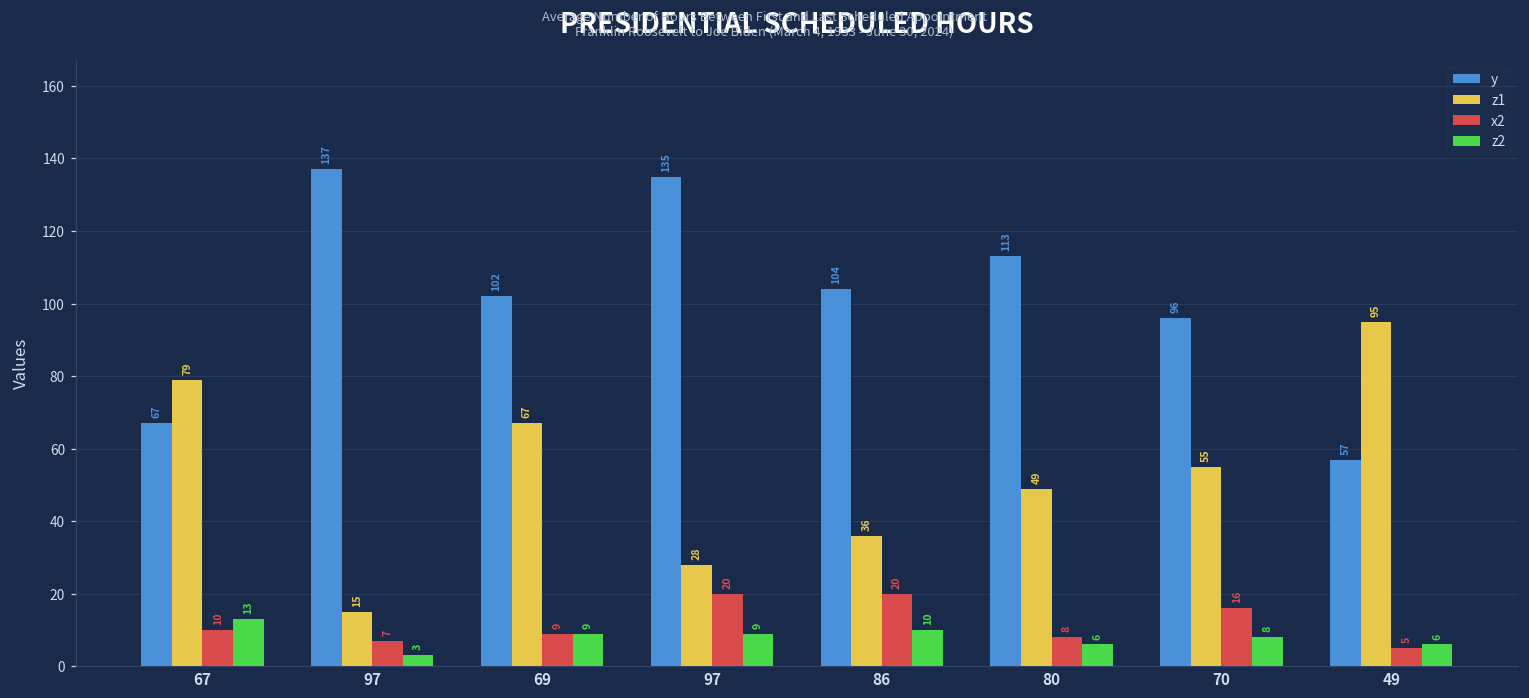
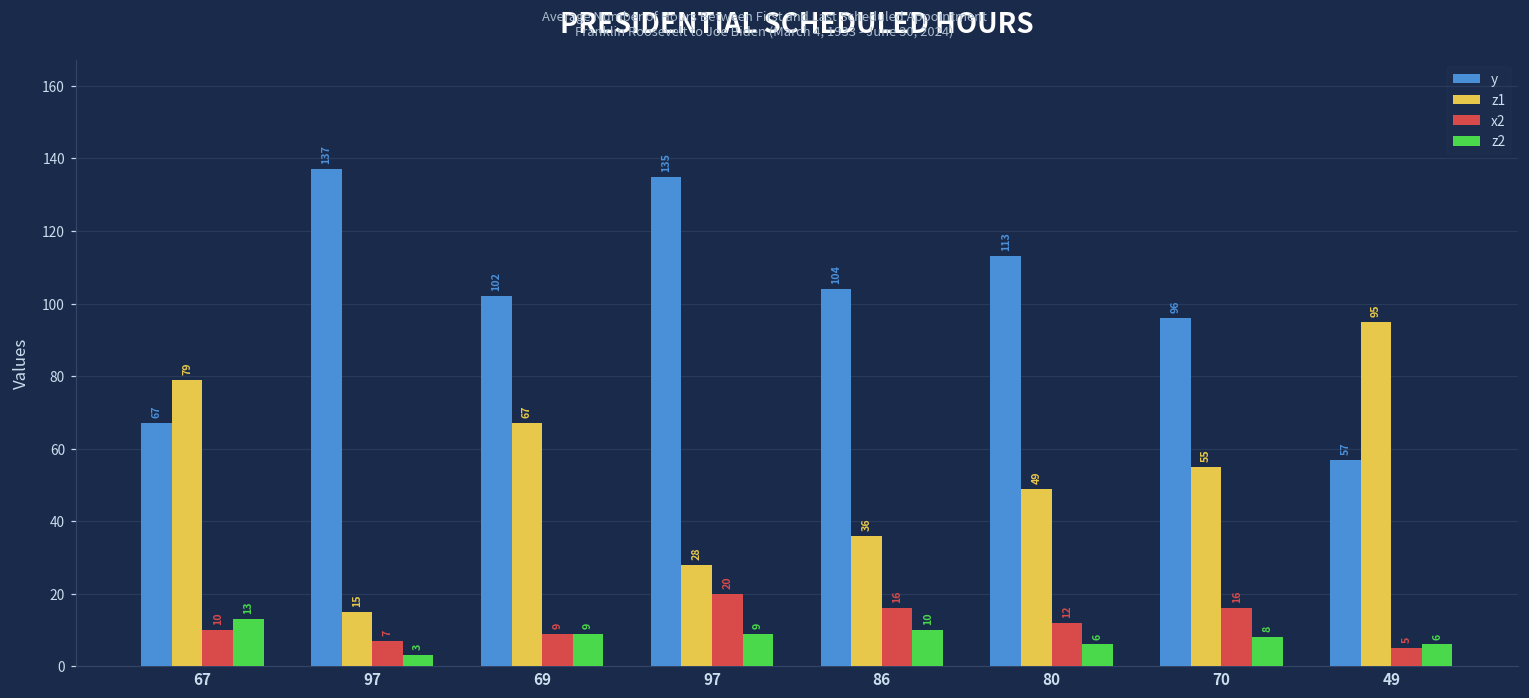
x2, 86: 20 -> 16
x2, 80: 8 -> 12
